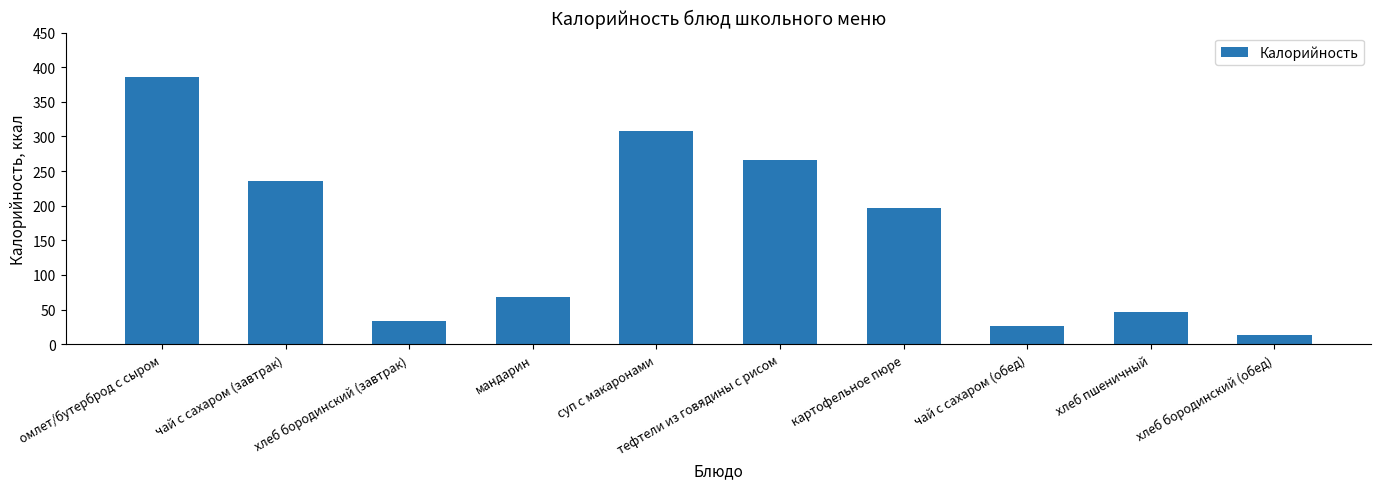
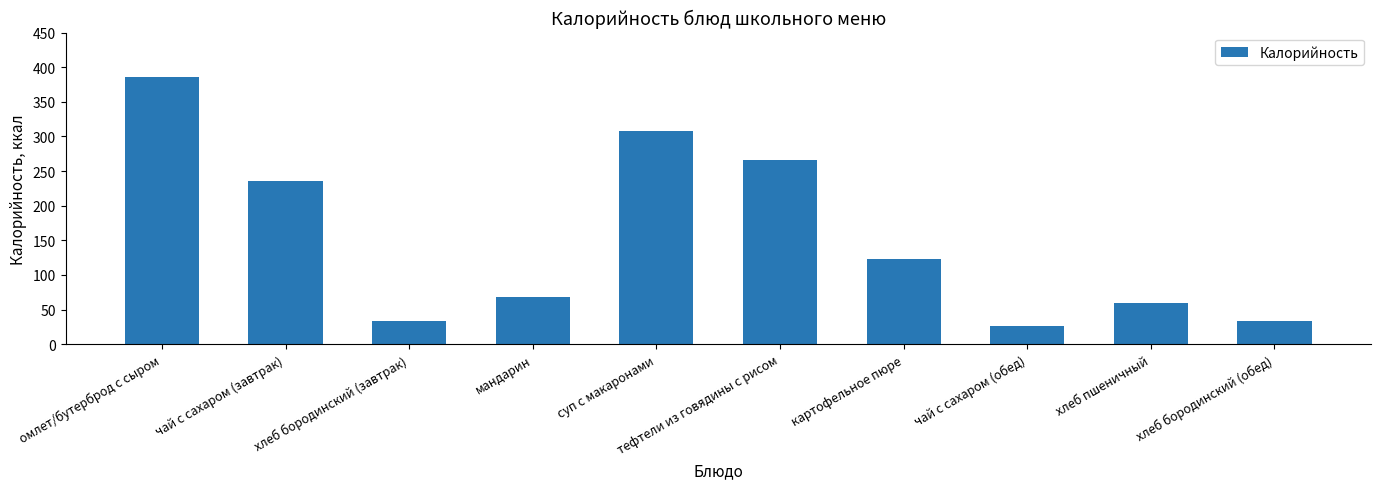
картофельное пюре: 200 -> 120
хлеб пшеничный: 50 -> 60
хлеб бородинский (обед): 10 -> 30
